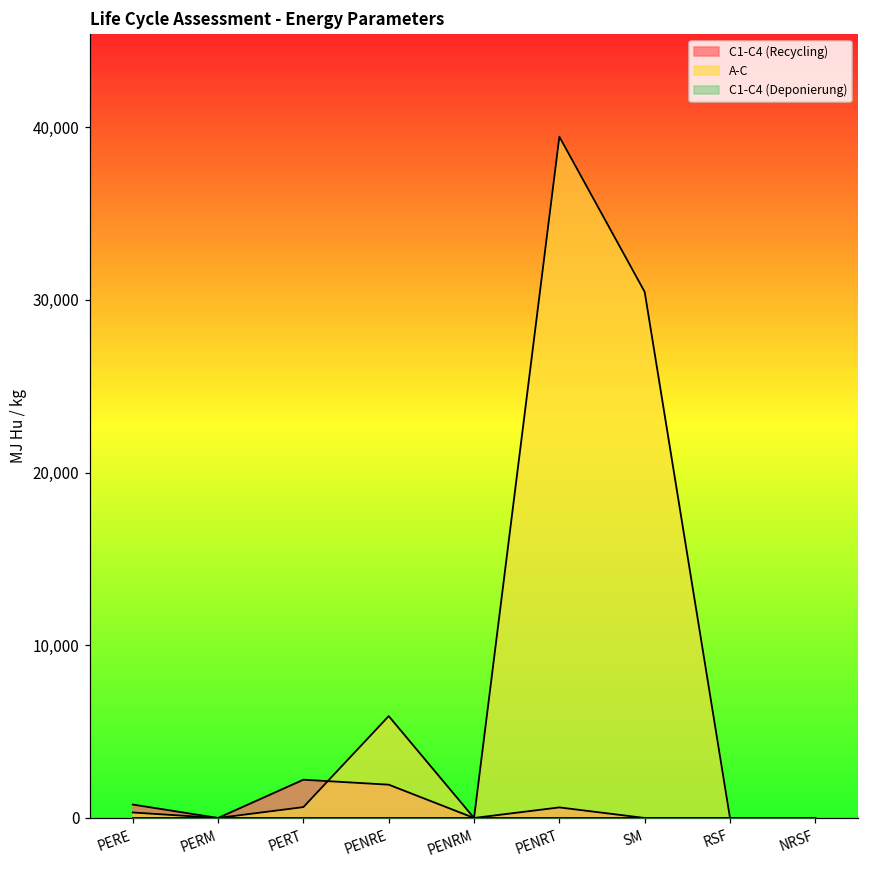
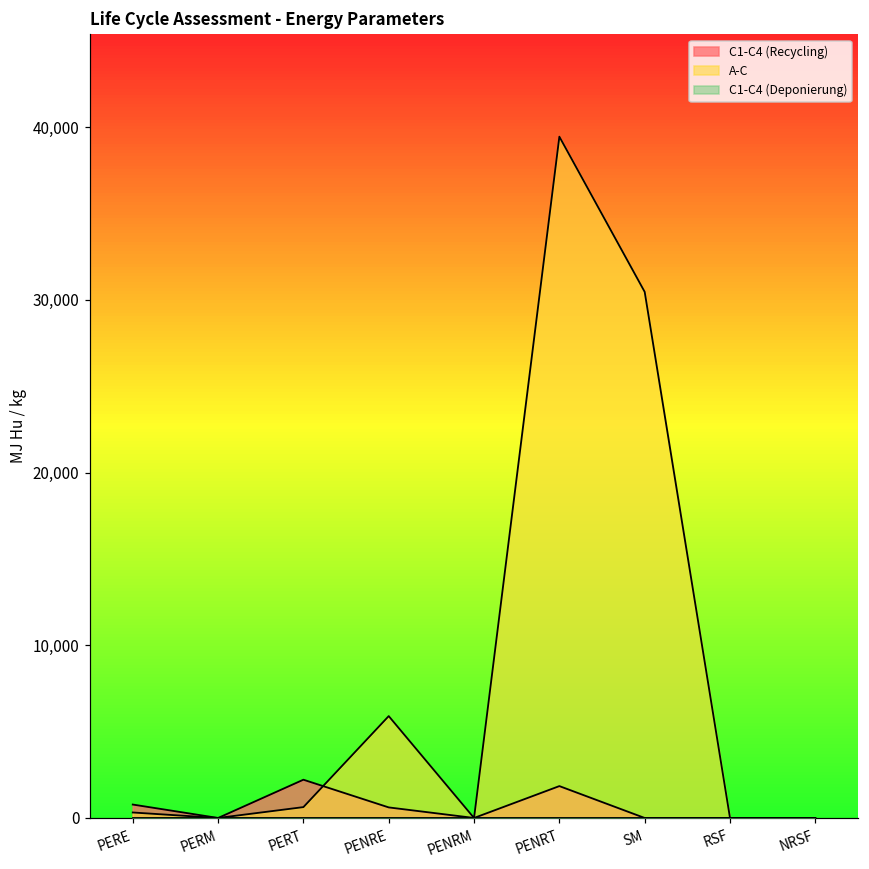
C1-C4 (Recycling), PENRE: 1,900 -> 600
C1-C4 (Recycling), PENRT: 600 -> 1,800
